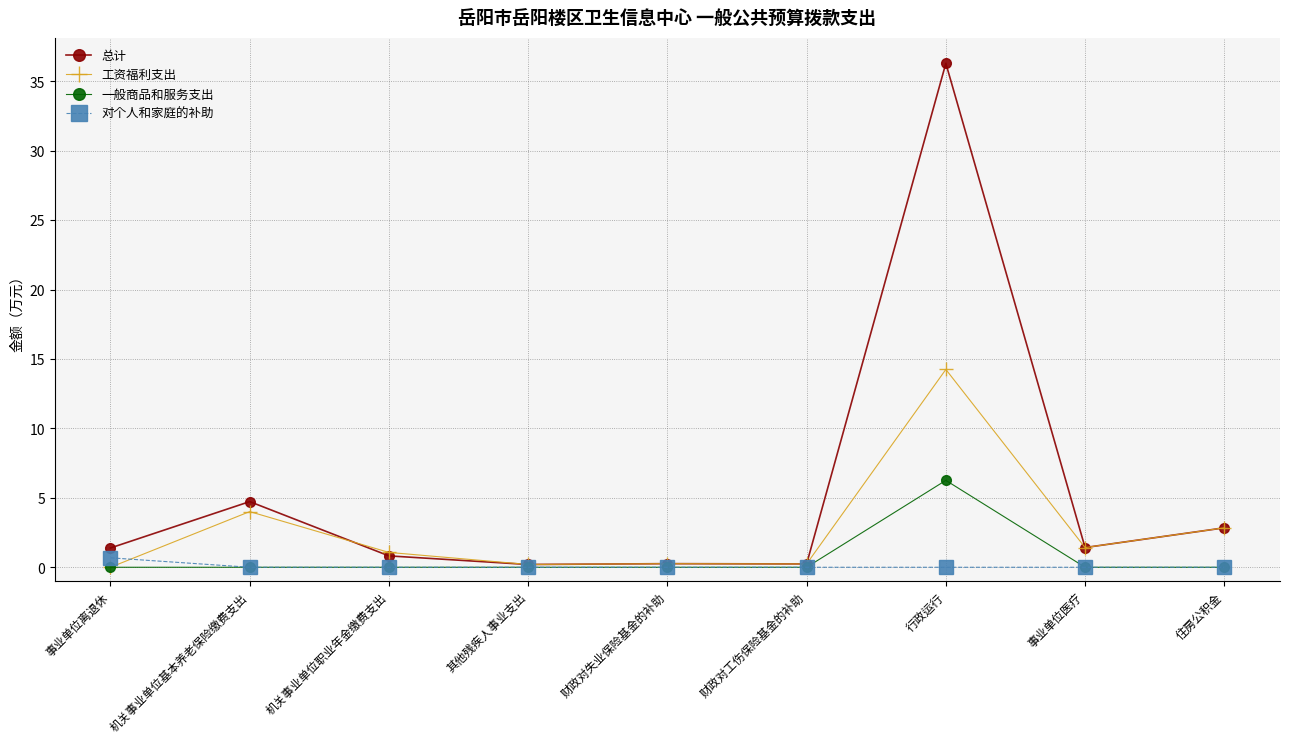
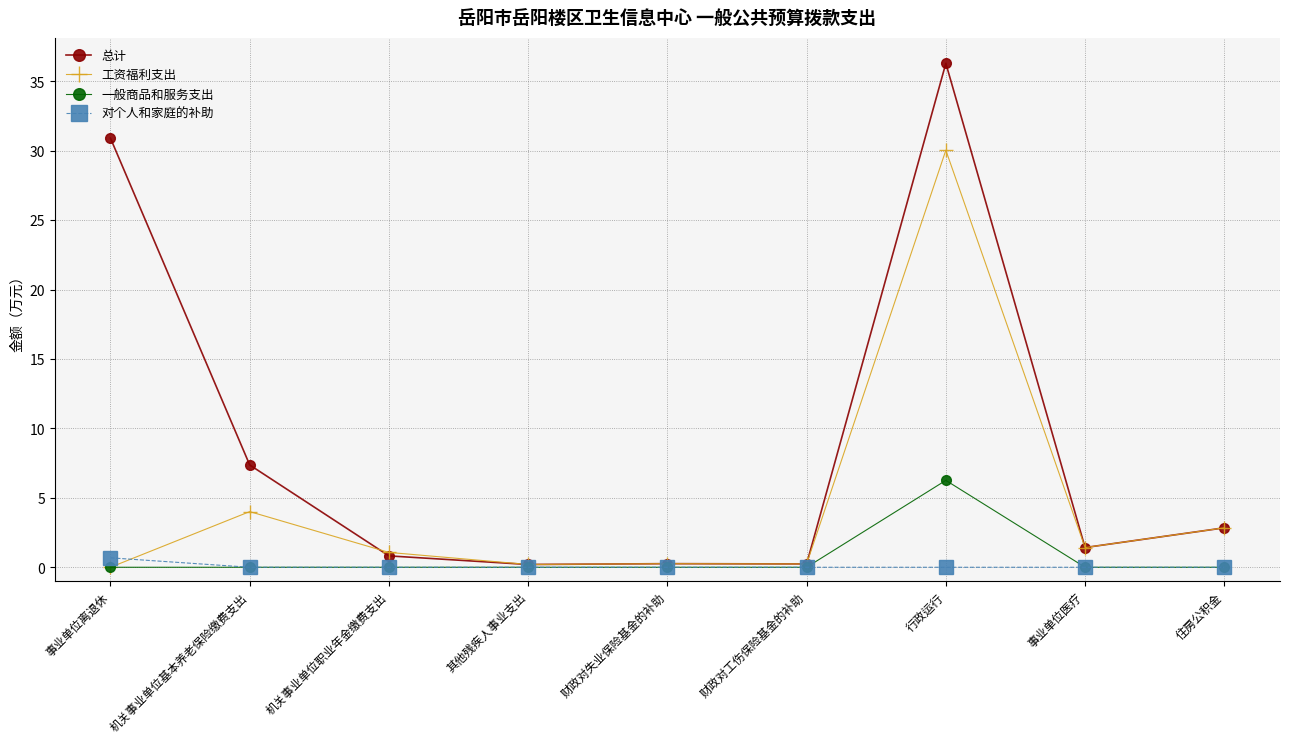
总计, 事业单位离退休: 1.4 -> 30.9
总计, 机关事业单位基本养老保险缴费支出: 4.7 -> 7.4
工资福利支出, 行政运行: 14.3 -> 30.0
